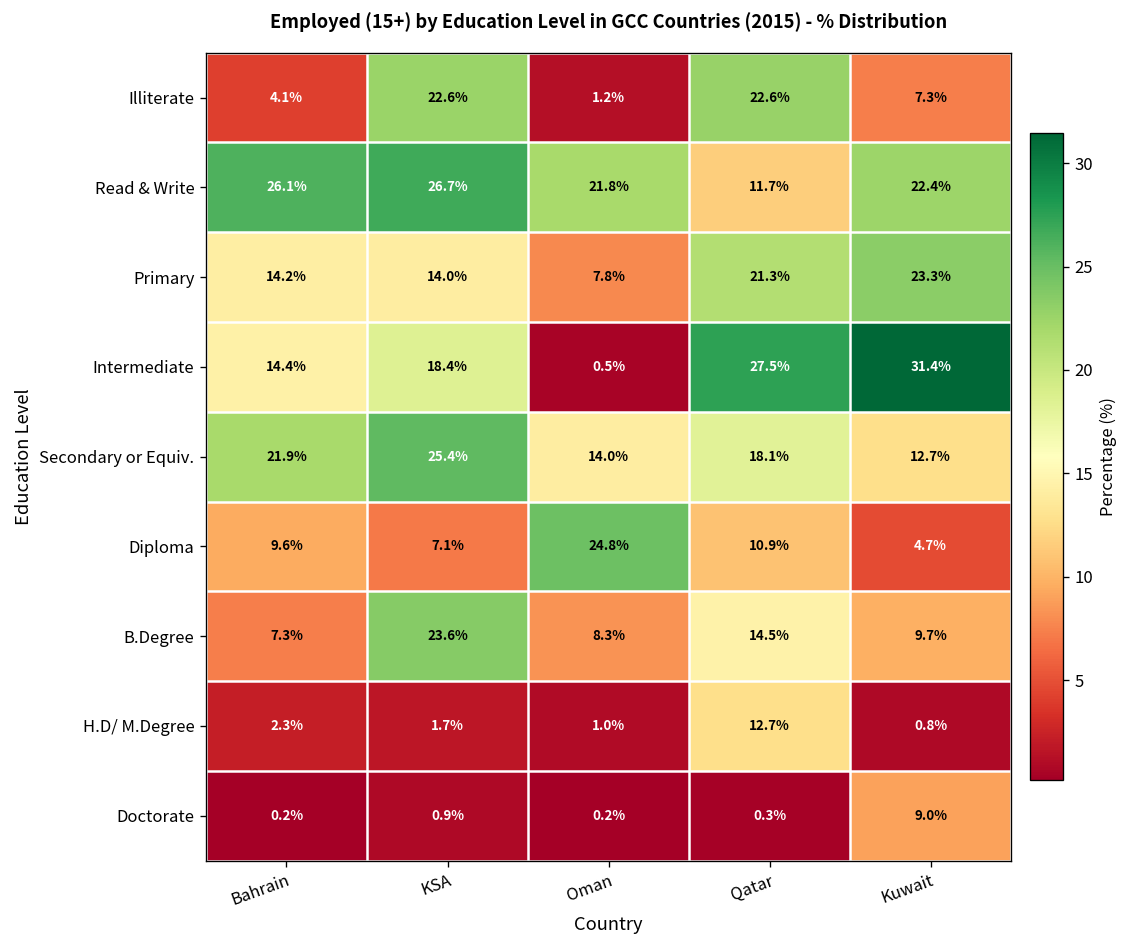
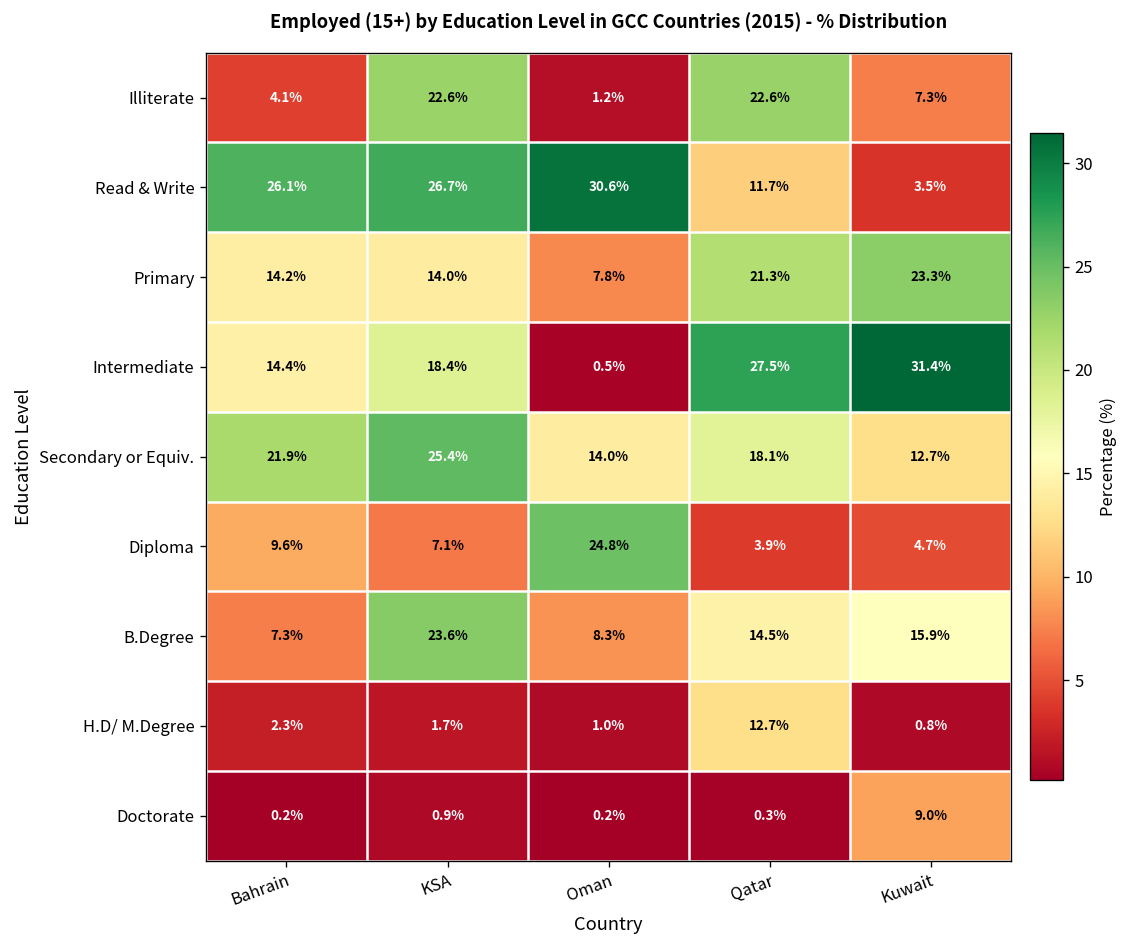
Read & Write, Oman: 21.8% -> 30.6%
Read & Write, Kuwait: 22.4% -> 3.5%
Diploma, Qatar: 10.9% -> 3.9%
B.Degree, Kuwait: 9.7% -> 15.9%
